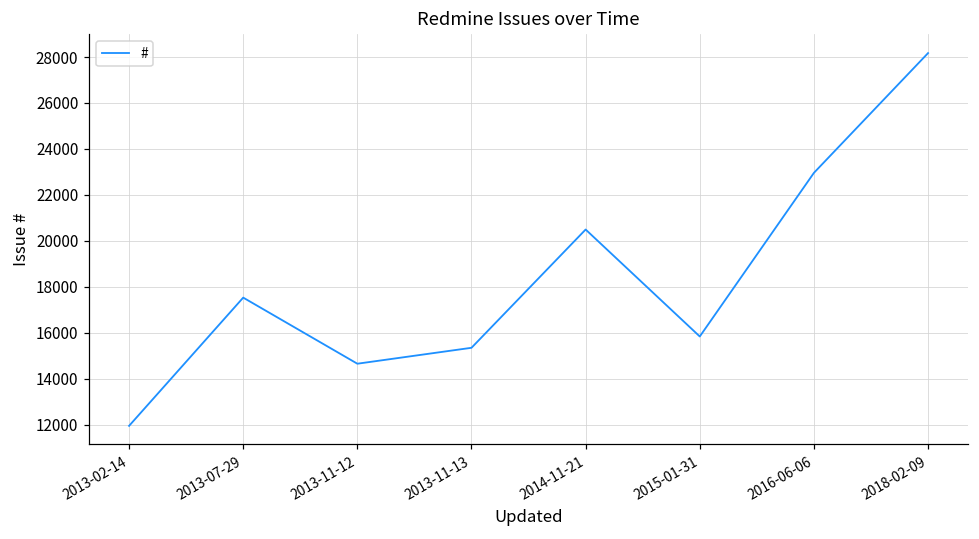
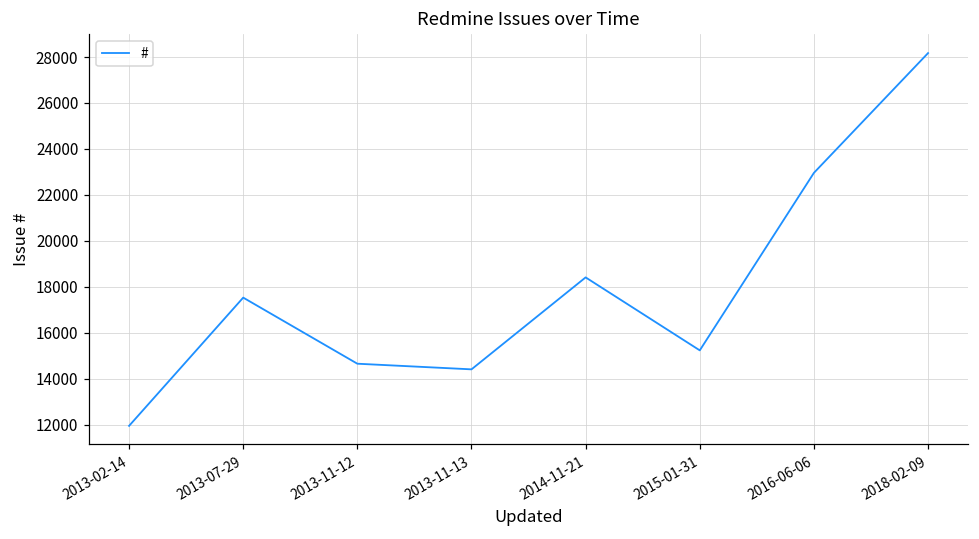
2013-11-13: 15300 -> 14400
2014-11-21: 20500 -> 18400
2015-01-31: 15800 -> 15200
